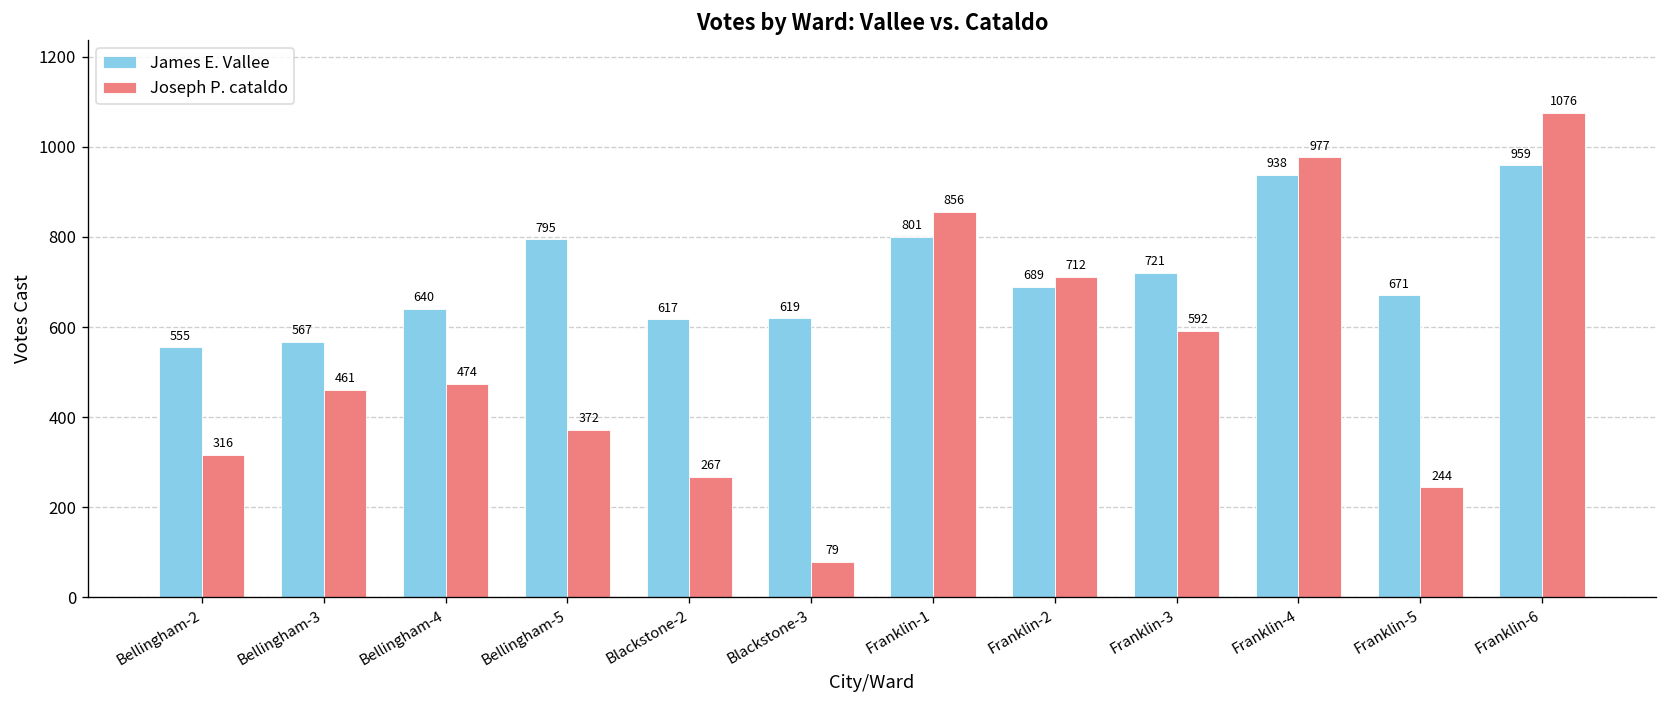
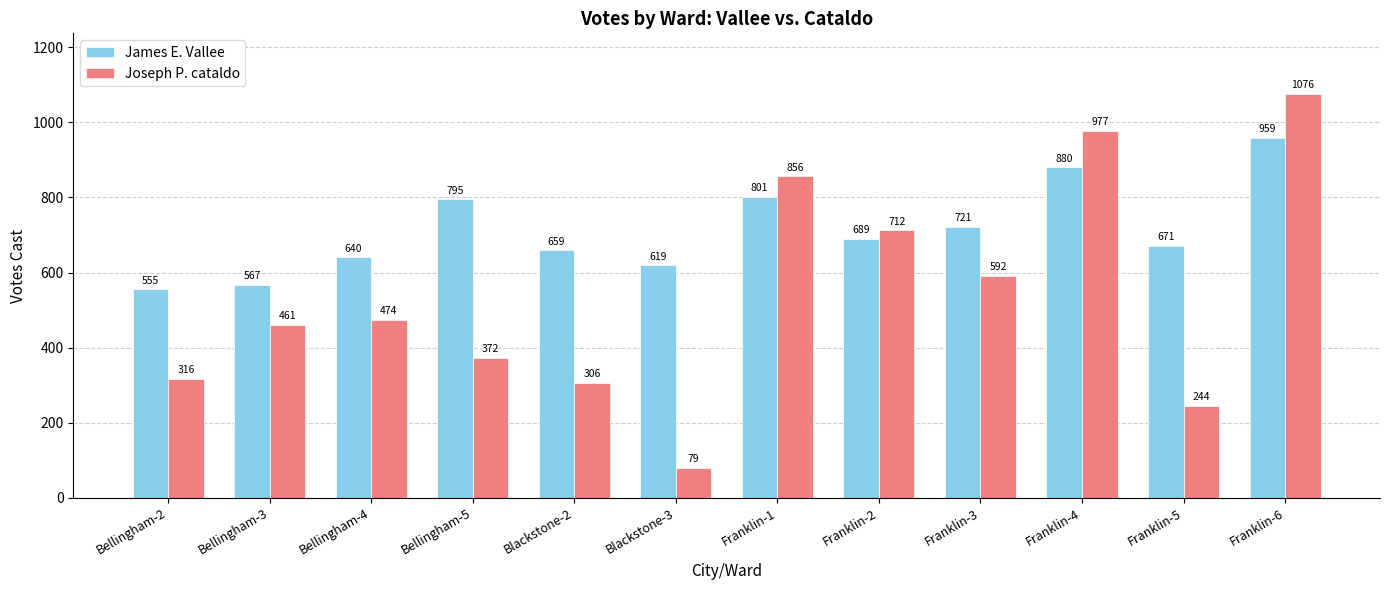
James E. Vallee, Blackstone-2: 617 -> 659
Joseph P. cataldo, Blackstone-2: 267 -> 306
James E. Vallee, Franklin-4: 938 -> 880
